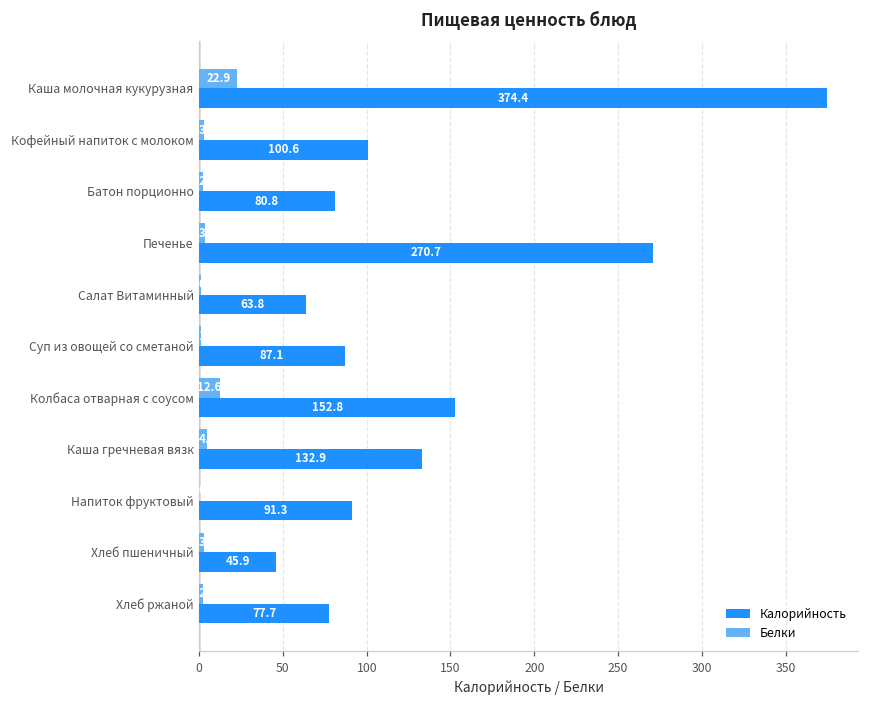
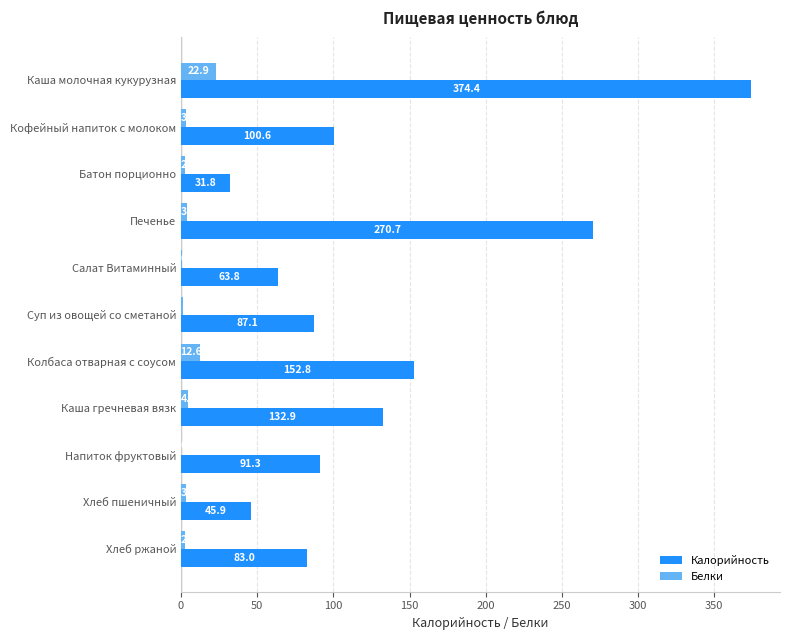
Калорийность, Батон порционно: 80.8 -> 31.8
Калорийность, Хлеб ржаной: 77.7 -> 83.0
